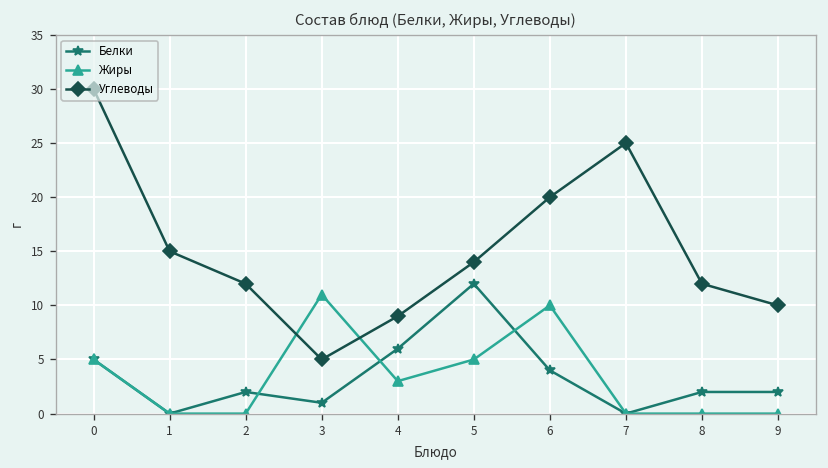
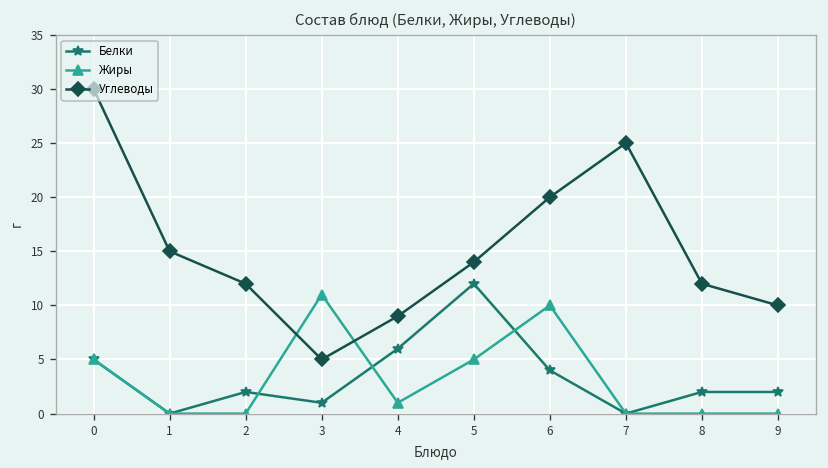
Жиры, 4: 3 -> 1
